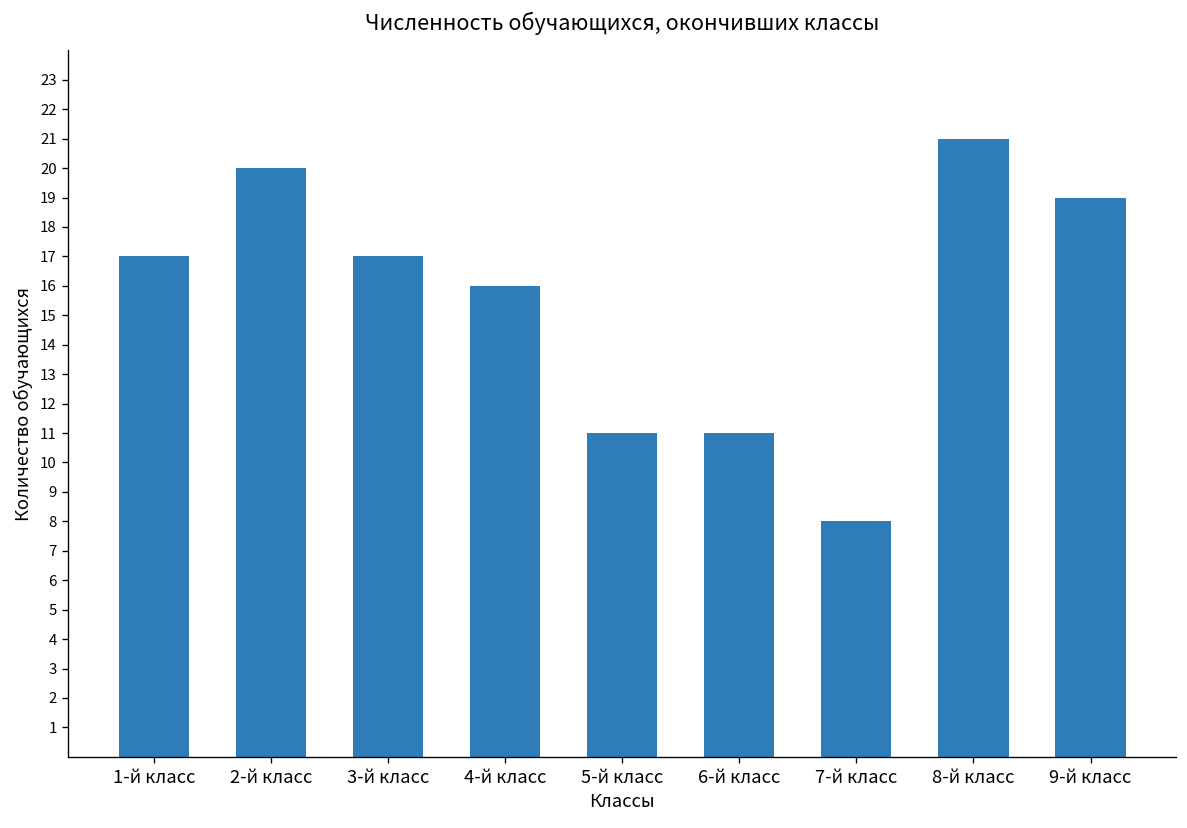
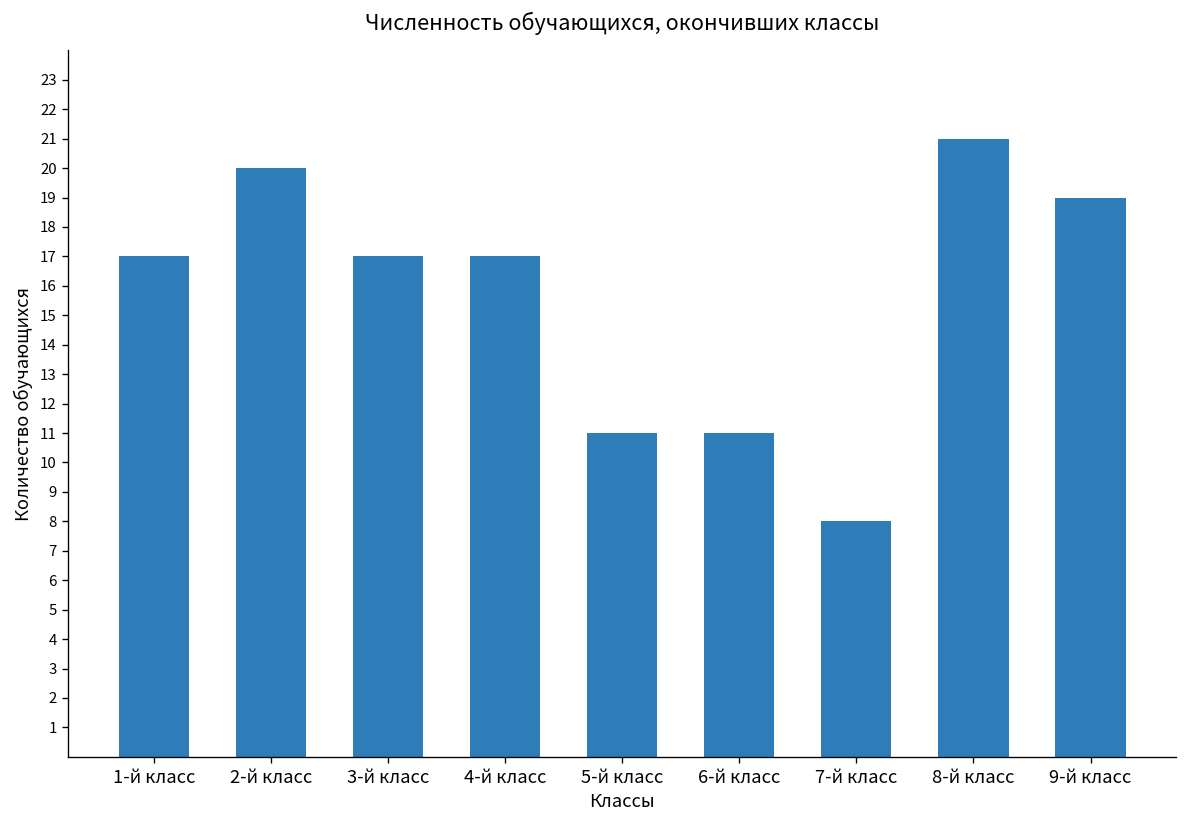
4-й класс: 16 -> 17
